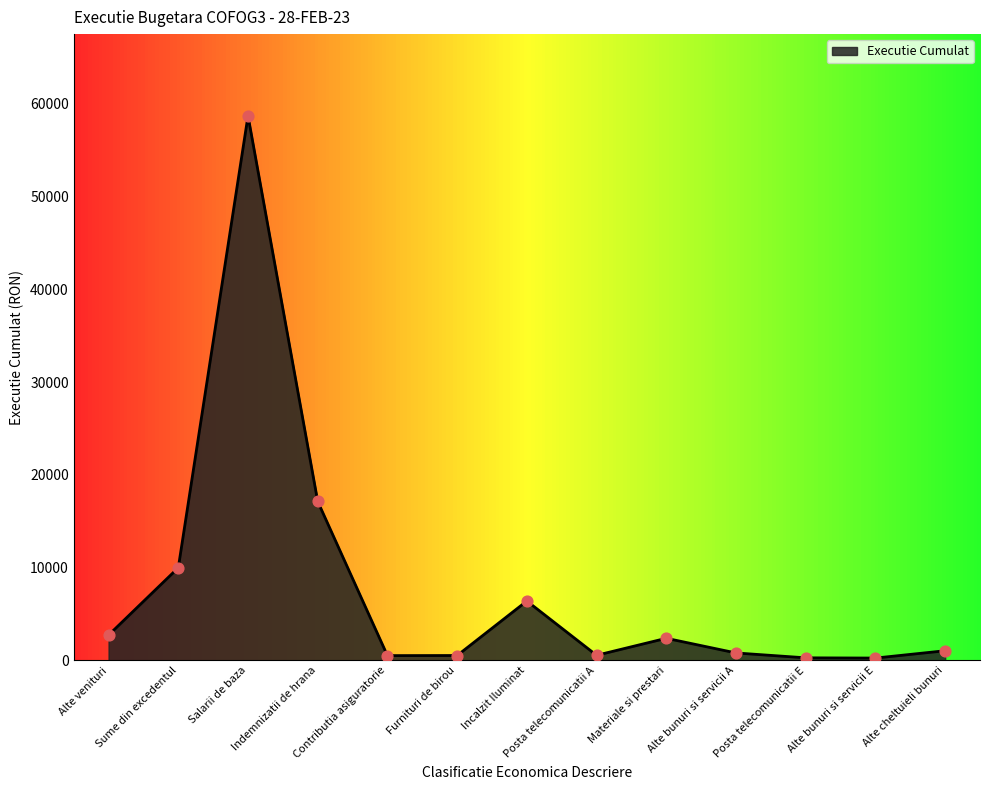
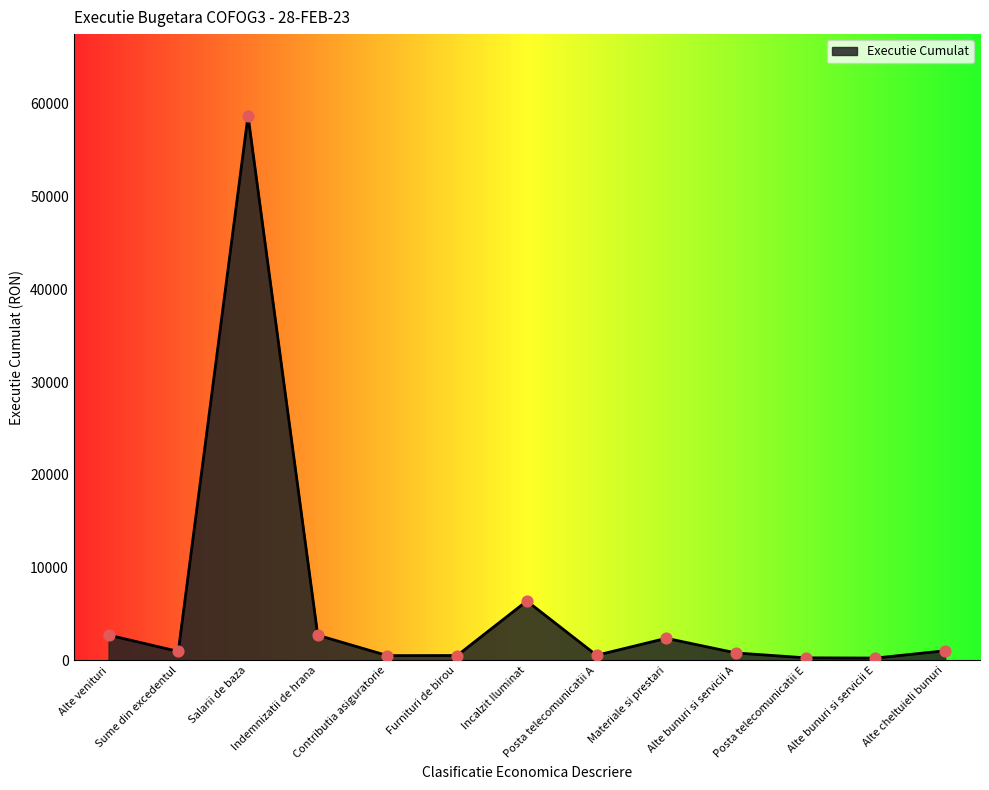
Sume din excedentul: 10000 -> 1000
Indemnizatii de hrana: 17000 -> 3000
